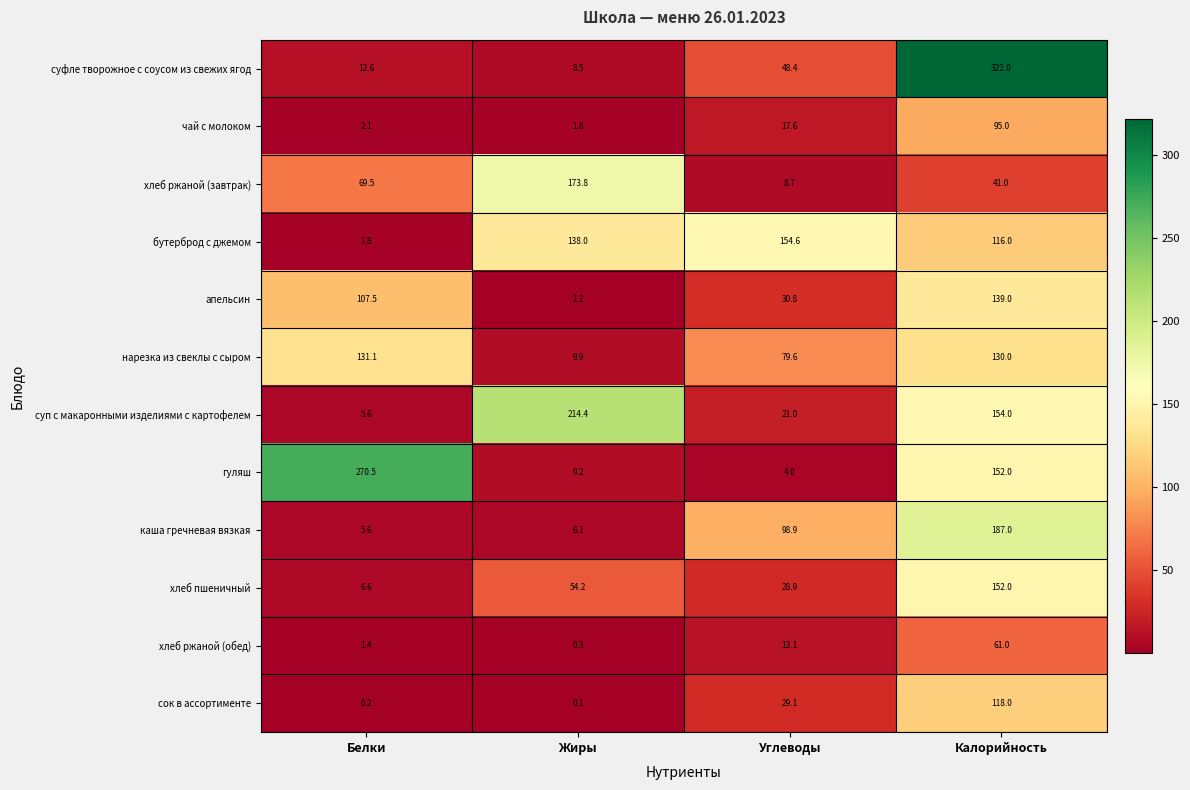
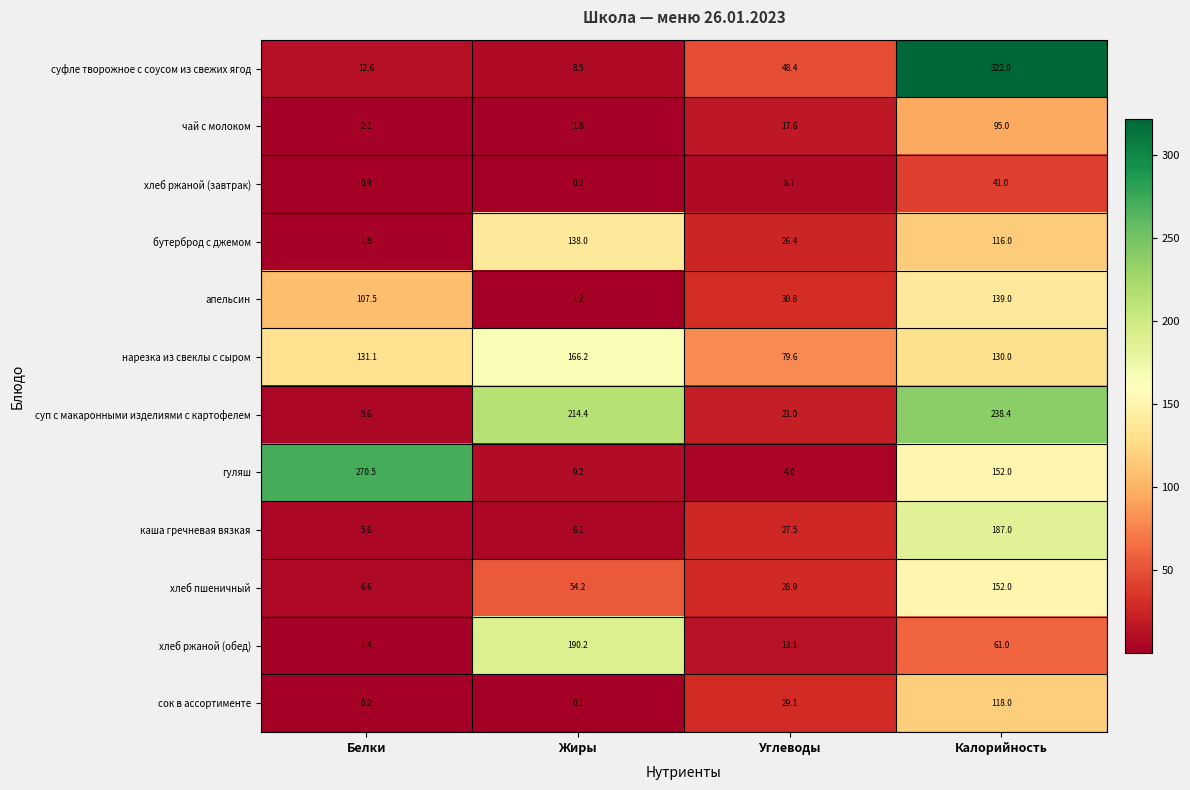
хлеб ржаной (завтрак), Белки: 69.5 -> 0.9
хлеб ржаной (завтрак), Жиры: 173.8 -> 0.2
бутерброд с джемом, Углеводы: 154.6 -> 26.4
нарезка из свеклы с сыром, Жиры: 9.9 -> 166.2
суп с макаронными изделиями с картофелем, Калорийность: 154.0 -> 238.4
каша гречневая вязкая, Углеводы: 98.9 -> 27.5
хлеб ржаной (обед), Жиры: 0.3 -> 190.2
